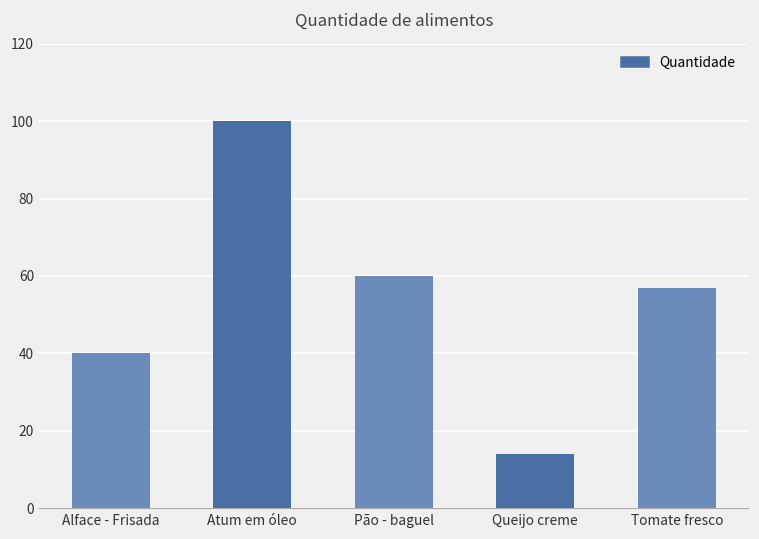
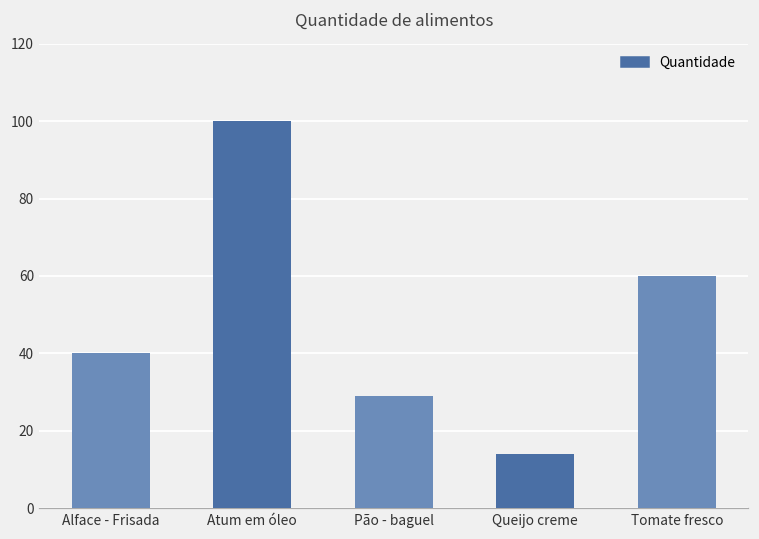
Pão - baguel: 60 -> 29
Tomate fresco: 57 -> 60
